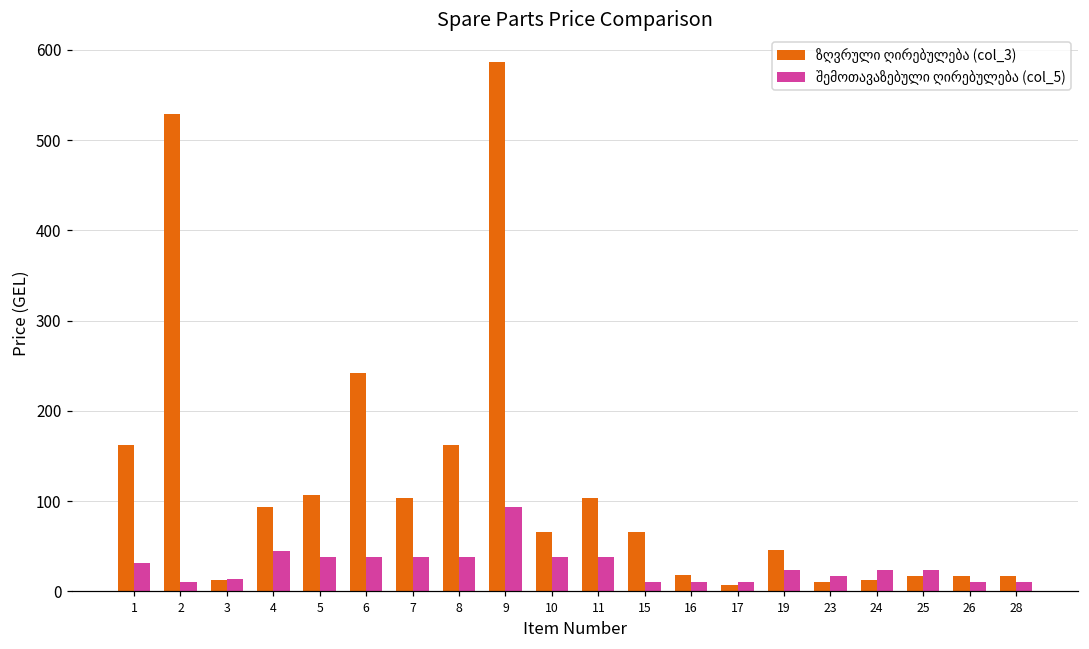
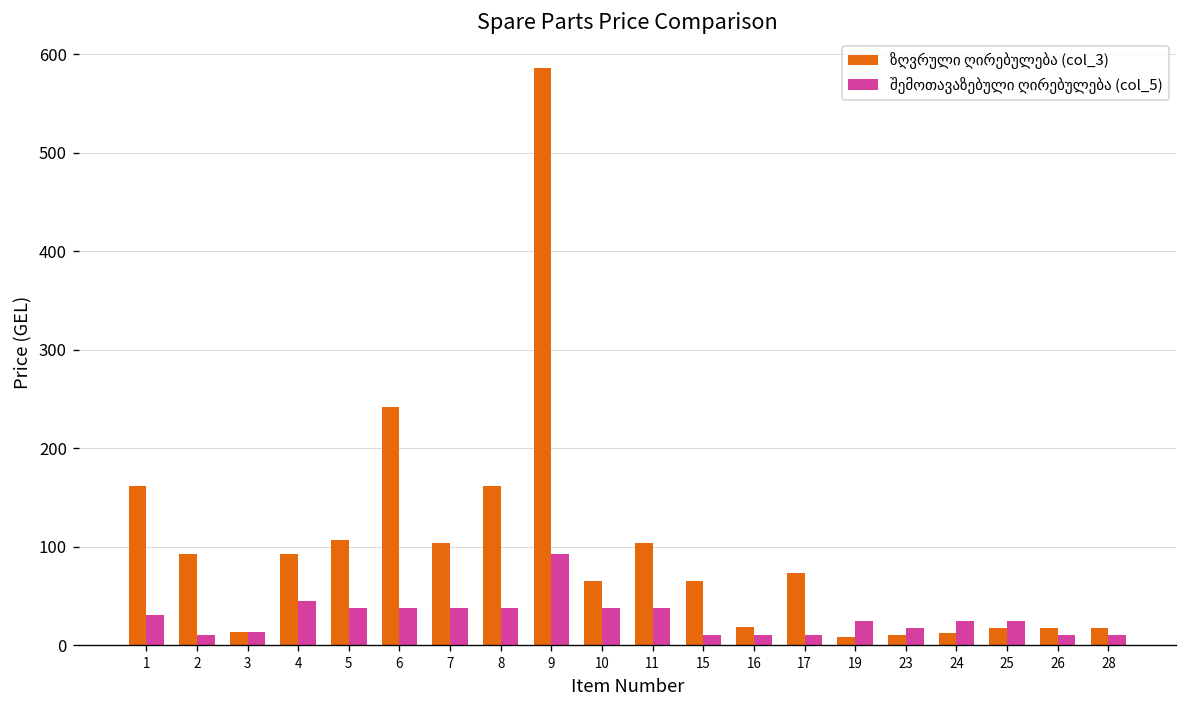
ზღვრული ღირებულება (col_3), 2: 530 -> 90
ზღვრული ღირებულება (col_3), 17: 10 -> 70
ზღვრული ღირებულება (col_3), 19: 50 -> 10
